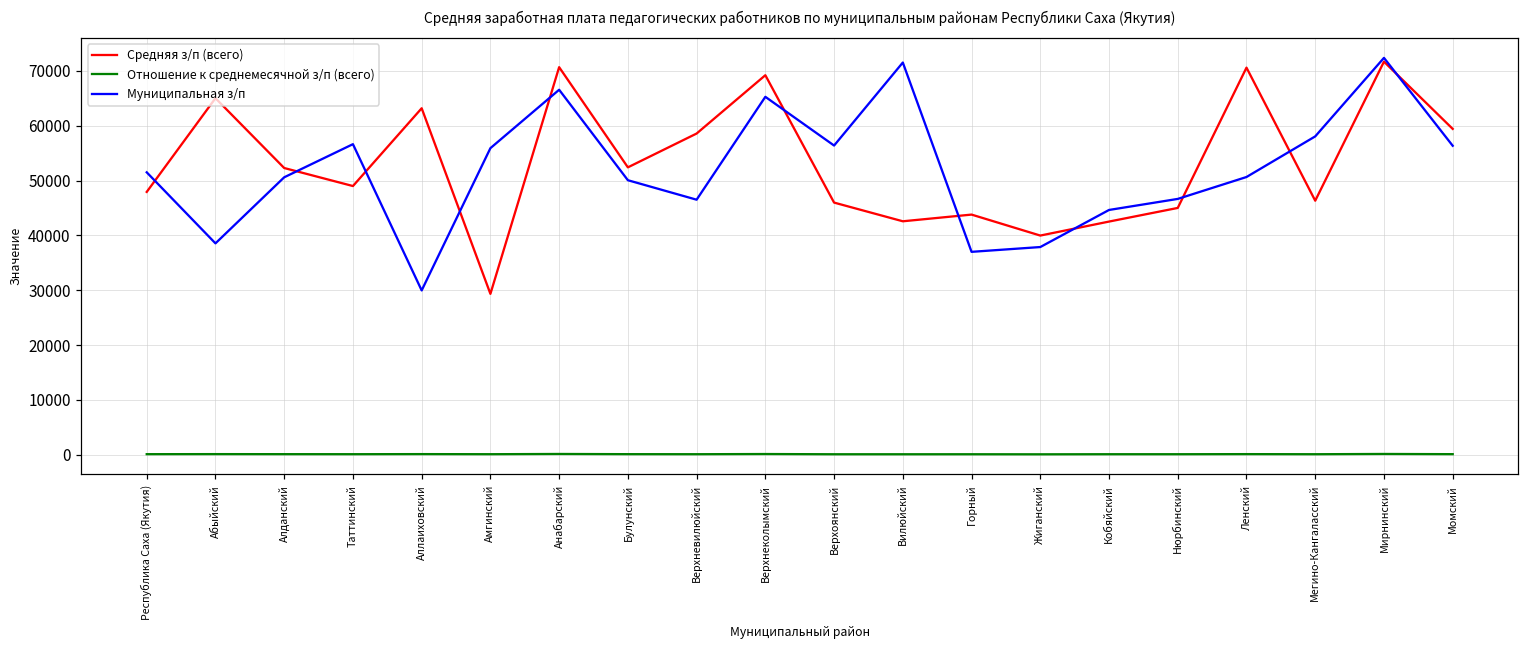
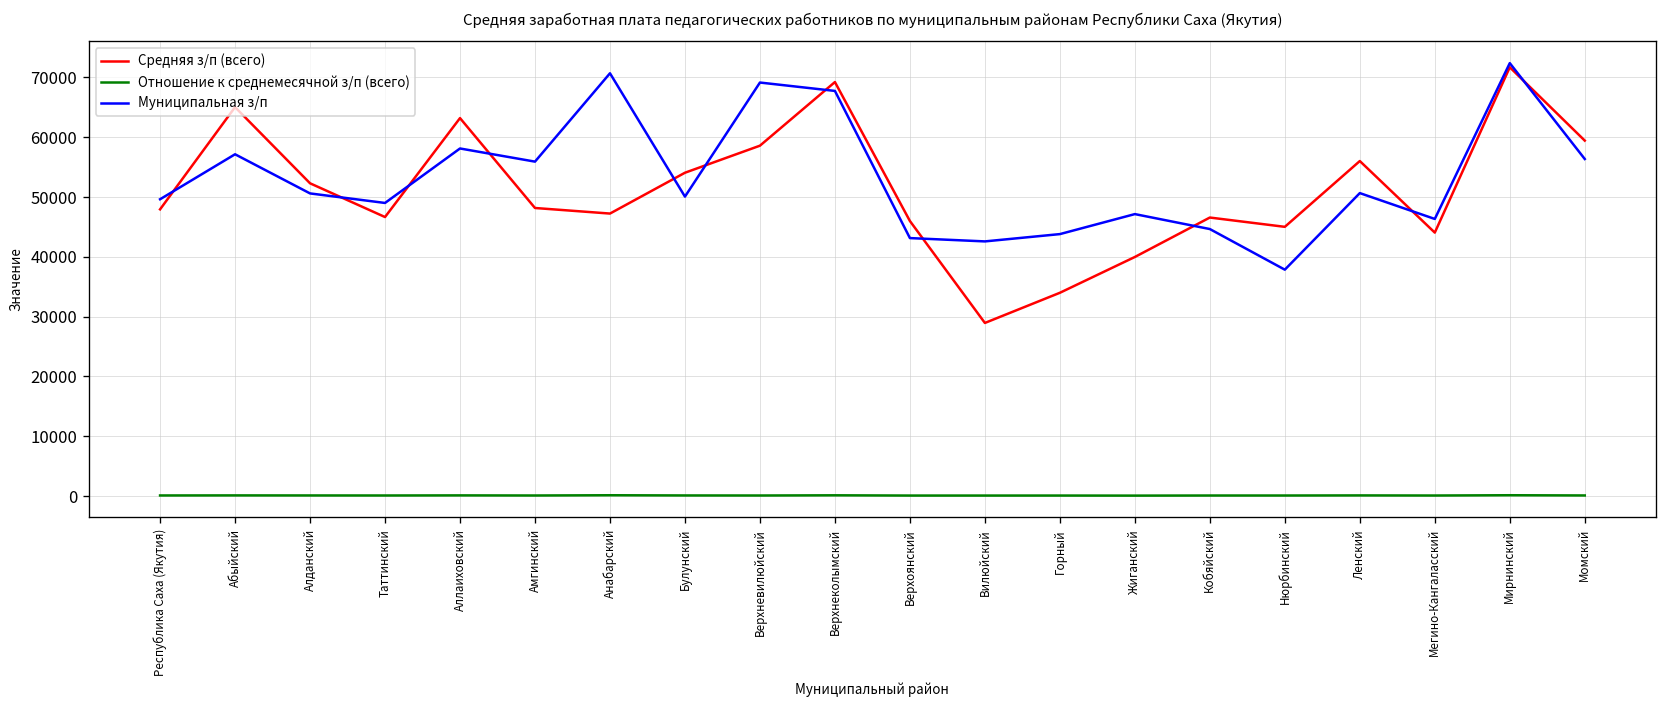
Муниципальная з/п, Республика Саха (Якутия): 52000 -> 50000
Муниципальная з/п, Абыйский: 39000 -> 57000
Средняя з/п (всего), Таттинский: 49000 -> 47000
Муниципальная з/п, Таттинский: 57000 -> 49000
Муниципальная з/п, Аллаиховский: 30000 -> 58000
Средняя з/п (всего), Амгинский: 29000 -> 48000
Средняя з/п (всего), Анабарский: 71000 -> 47000
Муниципальная з/п, Анабарский: 67000 -> 71000
Средняя з/п (всего), Булунский: 52000 -> 54000
Муниципальная з/п, Верхневилюйский: 47000 -> 69000
Муниципальная з/п, Верхнеколымский: 65000 -> 68000
Муниципальная з/п, Верхоянский: 56000 -> 43000
Средняя з/п (всего), Вилюйский: 43000 -> 29000
Муниципальная з/п, Вилюйский: 72000 -> 43000
Средняя з/п (всего), Горный: 44000 -> 34000
Муниципальная з/п, Горный: 37000 -> 44000
Муниципальная з/п, Жиганский: 38000 -> 47000
Средняя з/п (всего), Кобяйский: 43000 -> 47000
Муниципальная з/п, Нюрбинский: 47000 -> 38000
Средняя з/п (всего), Ленский: 71000 -> 56000
Средняя з/п (всего), Мегино-Кангаласский: 46000 -> 44000
Муниципальная з/п, Мегино-Кангаласский: 58000 -> 46000
